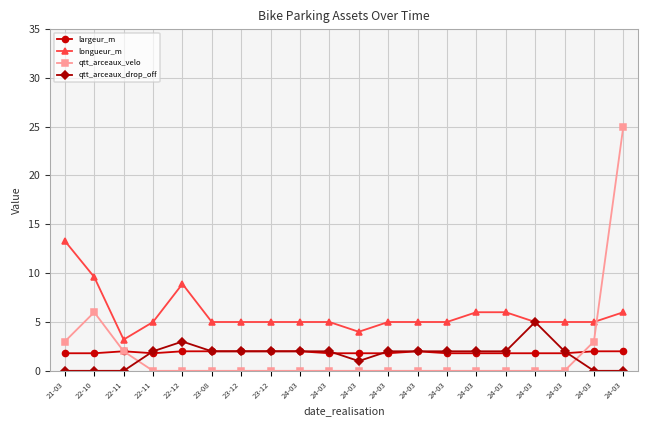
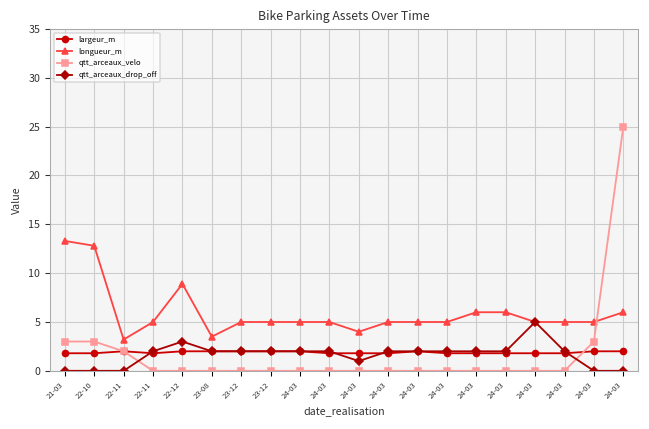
longueur_m, 22-10: 10 -> 13
qtt_arceaux_velo, 22-10: 6 -> 3
longueur_m, 23-08: 5 -> 4
